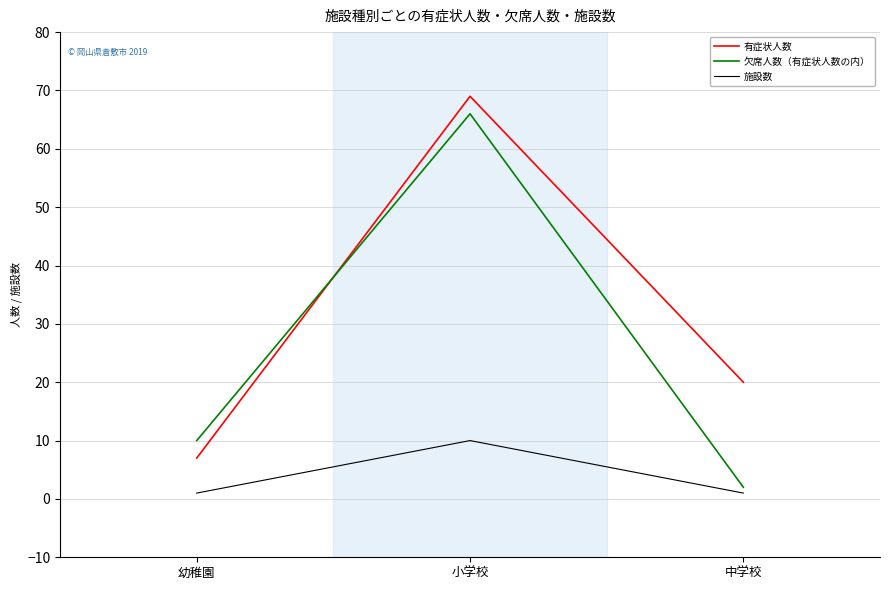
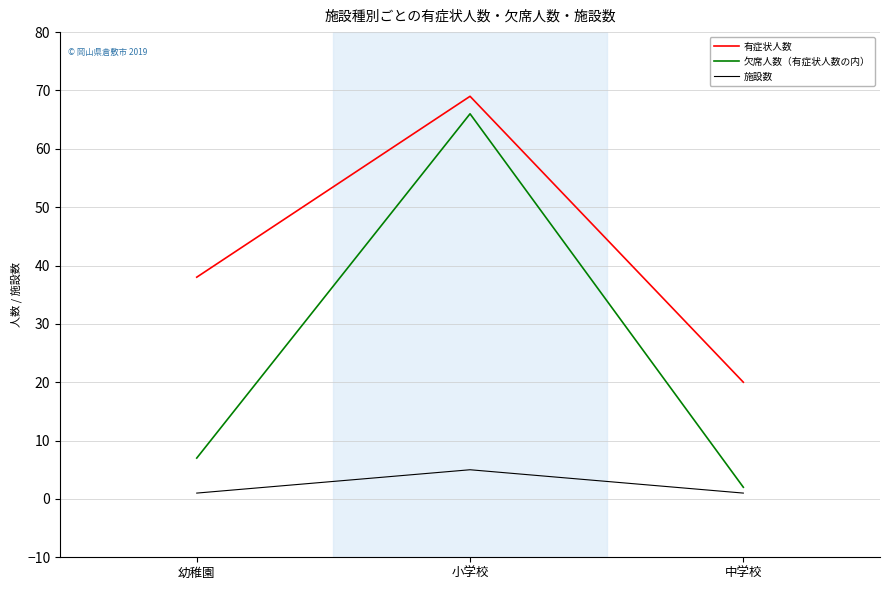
有症状人数, 幼稚園: 7 -> 38
欠席人数（有症状人数の内）, 幼稚園: 10 -> 7
施設数, 小学校: 10 -> 5
